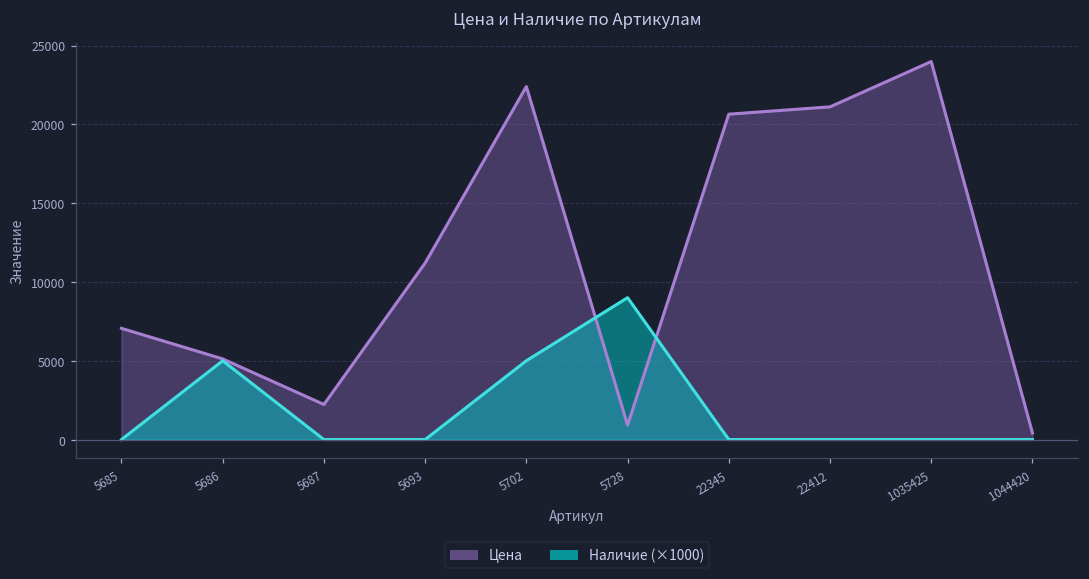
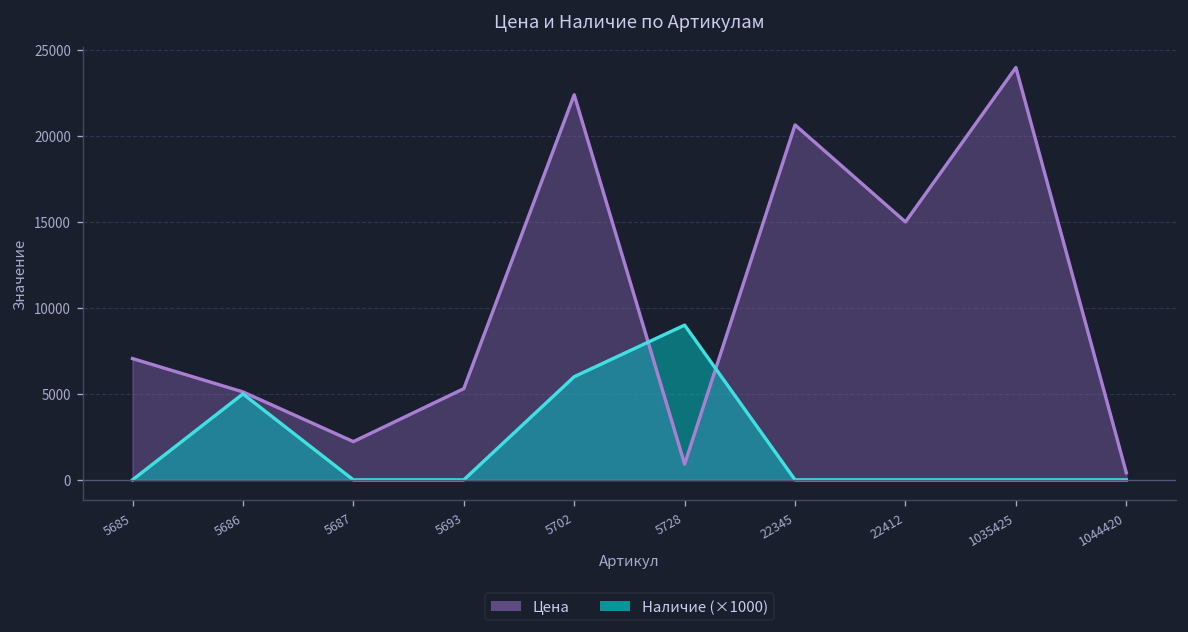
Цена, 5693: 11200 -> 5300
Наличие (×1000), 5702: 5000 -> 6000
Цена, 22412: 21100 -> 15000
